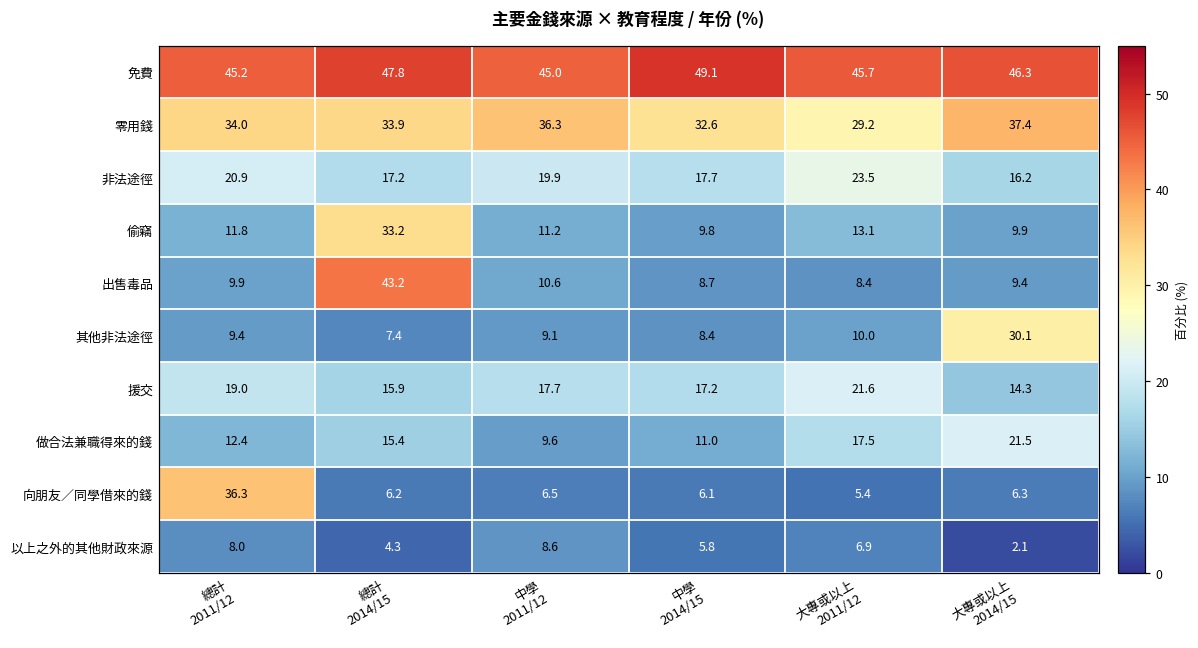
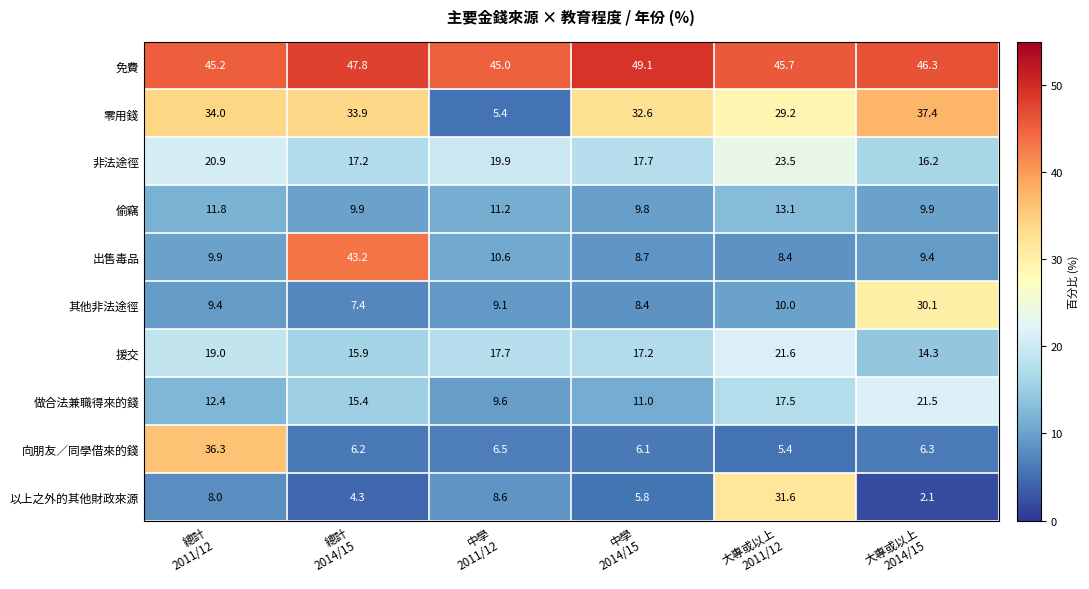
零用錢, 中學 2011/12: 36.3 -> 5.4
偷竊, 總計 2014/15: 33.2 -> 9.9
以上之外的其他財政來源, 大專或以上 2011/12: 6.9 -> 31.6
